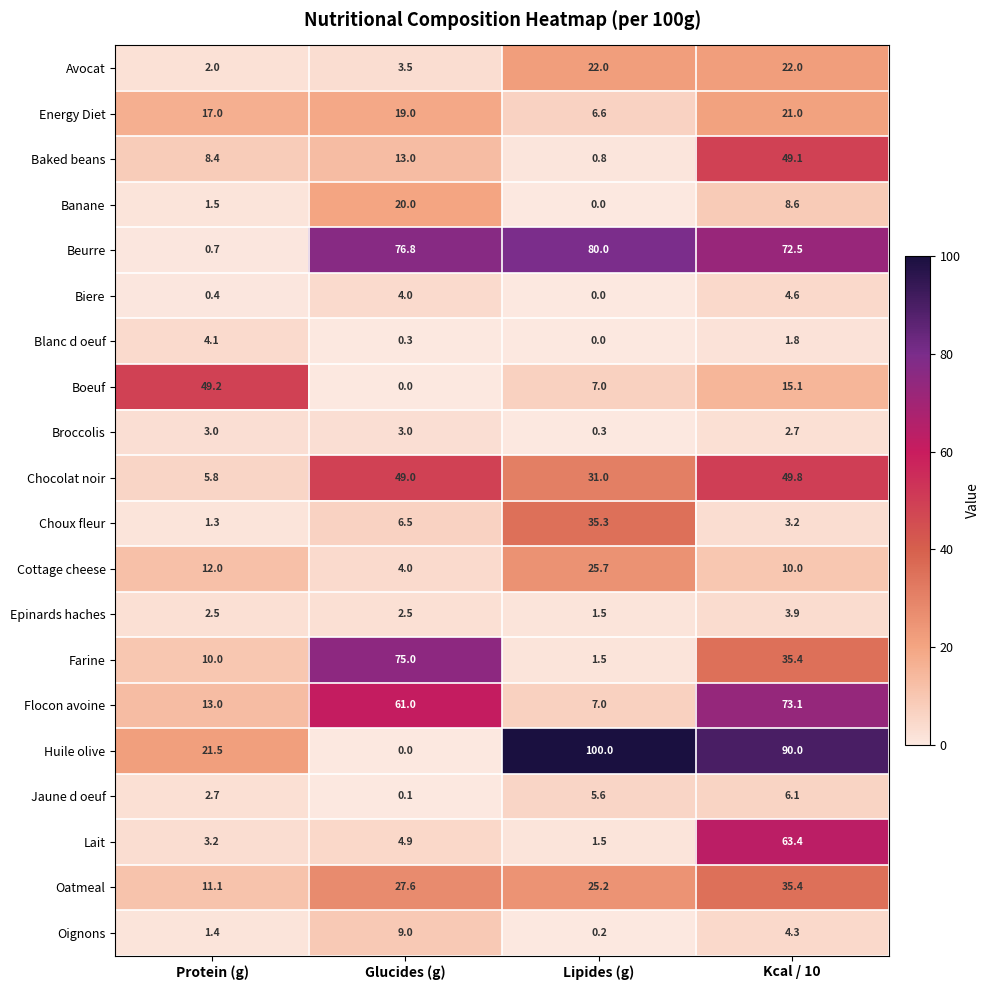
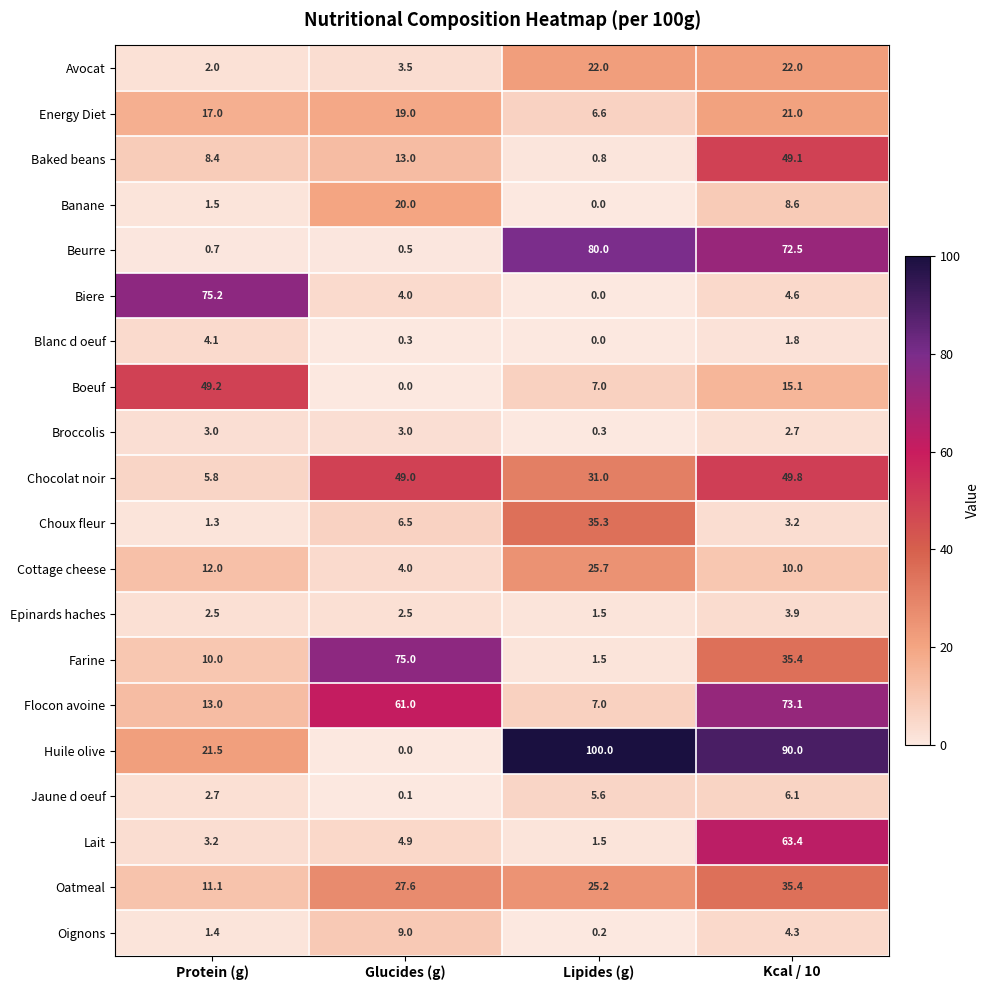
Beurre, Glucides (g): 76.8 -> 0.5
Biere, Protein (g): 0.4 -> 75.2
